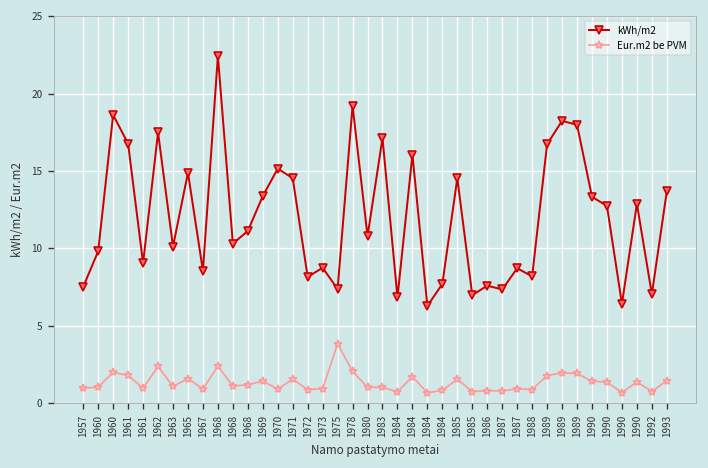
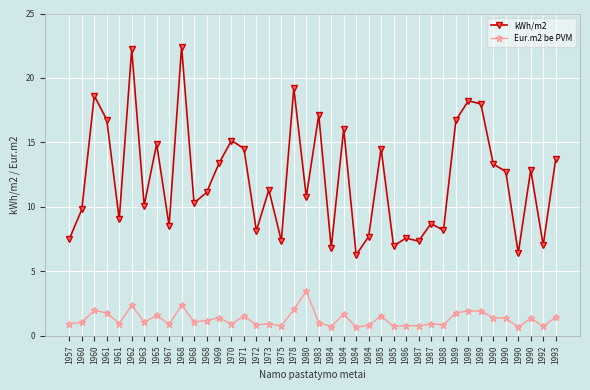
kWh/m2, 1962: 17.5 -> 22.2
kWh/m2, 1973: 8.7 -> 11.3
Eur.m2 be PVM, 1975: 3.8 -> 0.8
Eur.m2 be PVM, 1980: 1.0 -> 3.5
